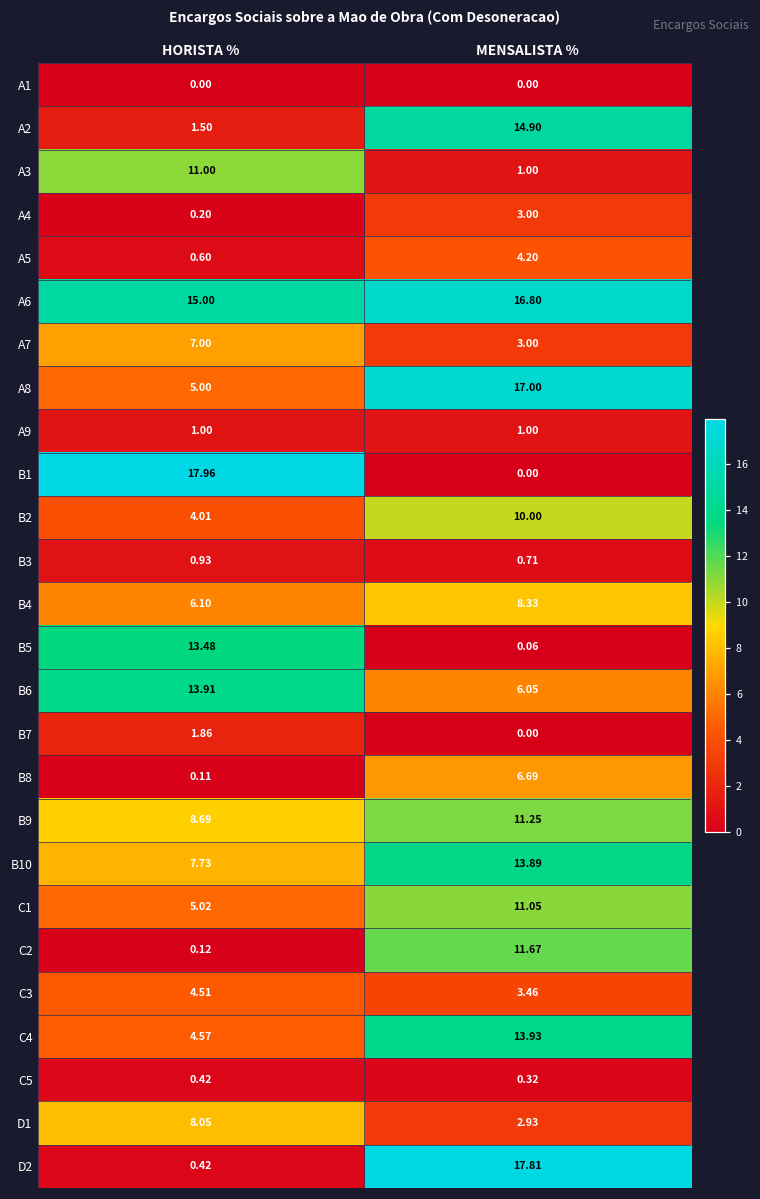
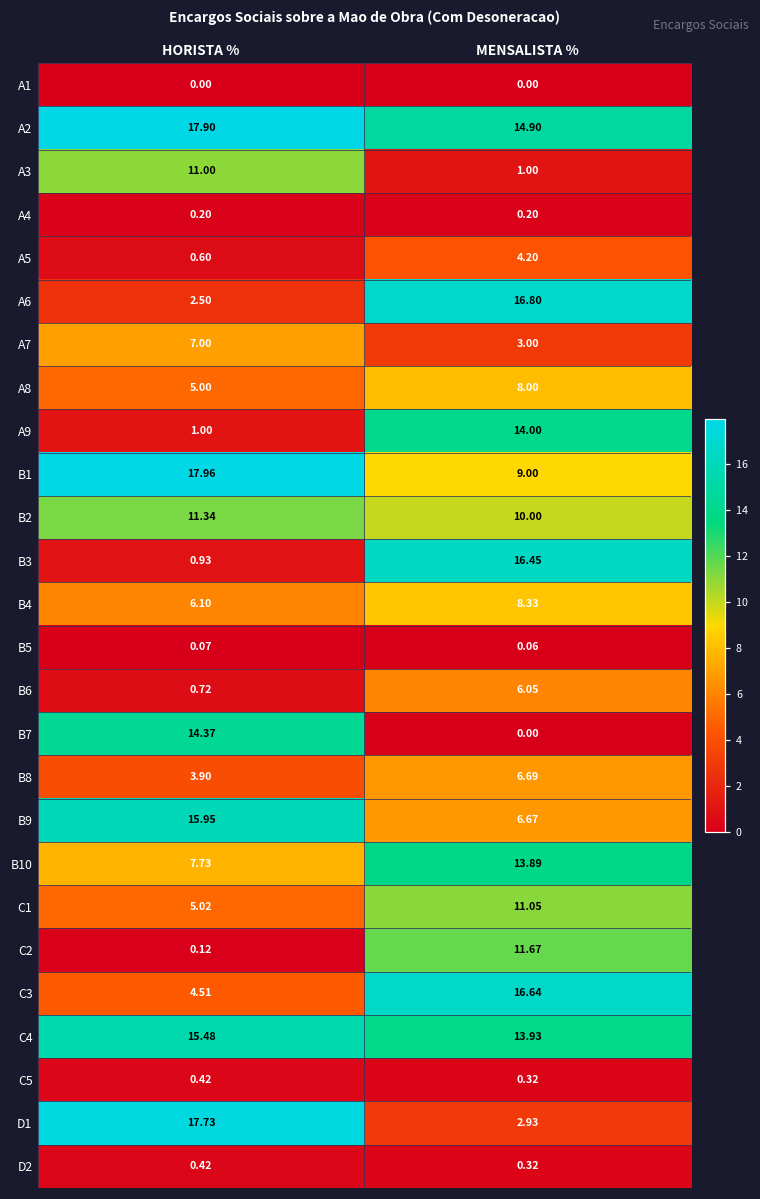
A2, HORISTA %: 1.50 -> 17.90
A4, MENSALISTA %: 3.00 -> 0.20
A6, HORISTA %: 15.00 -> 2.50
A8, MENSALISTA %: 17.00 -> 8.00
A9, MENSALISTA %: 1.00 -> 14.00
B1, MENSALISTA %: 0.00 -> 9.00
B2, HORISTA %: 4.01 -> 11.34
B3, MENSALISTA %: 0.71 -> 16.45
B5, HORISTA %: 13.48 -> 0.07
B6, HORISTA %: 13.91 -> 0.72
B7, HORISTA %: 1.86 -> 14.37
B8, HORISTA %: 0.11 -> 3.90
B9, HORISTA %: 8.69 -> 15.95
B9, MENSALISTA %: 11.25 -> 6.67
C3, MENSALISTA %: 3.46 -> 16.64
C4, HORISTA %: 4.57 -> 15.48
D1, HORISTA %: 8.05 -> 17.73
D2, MENSALISTA %: 17.81 -> 0.32
